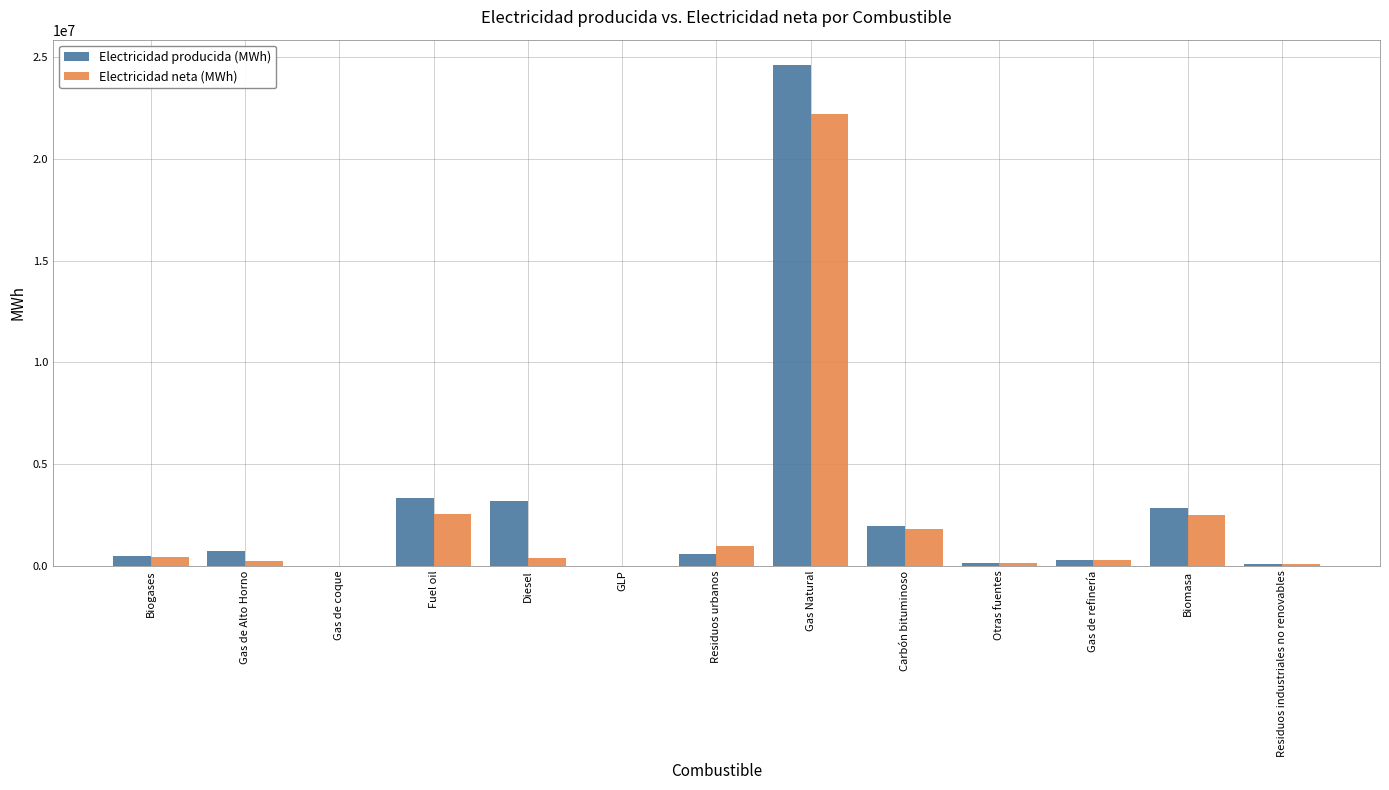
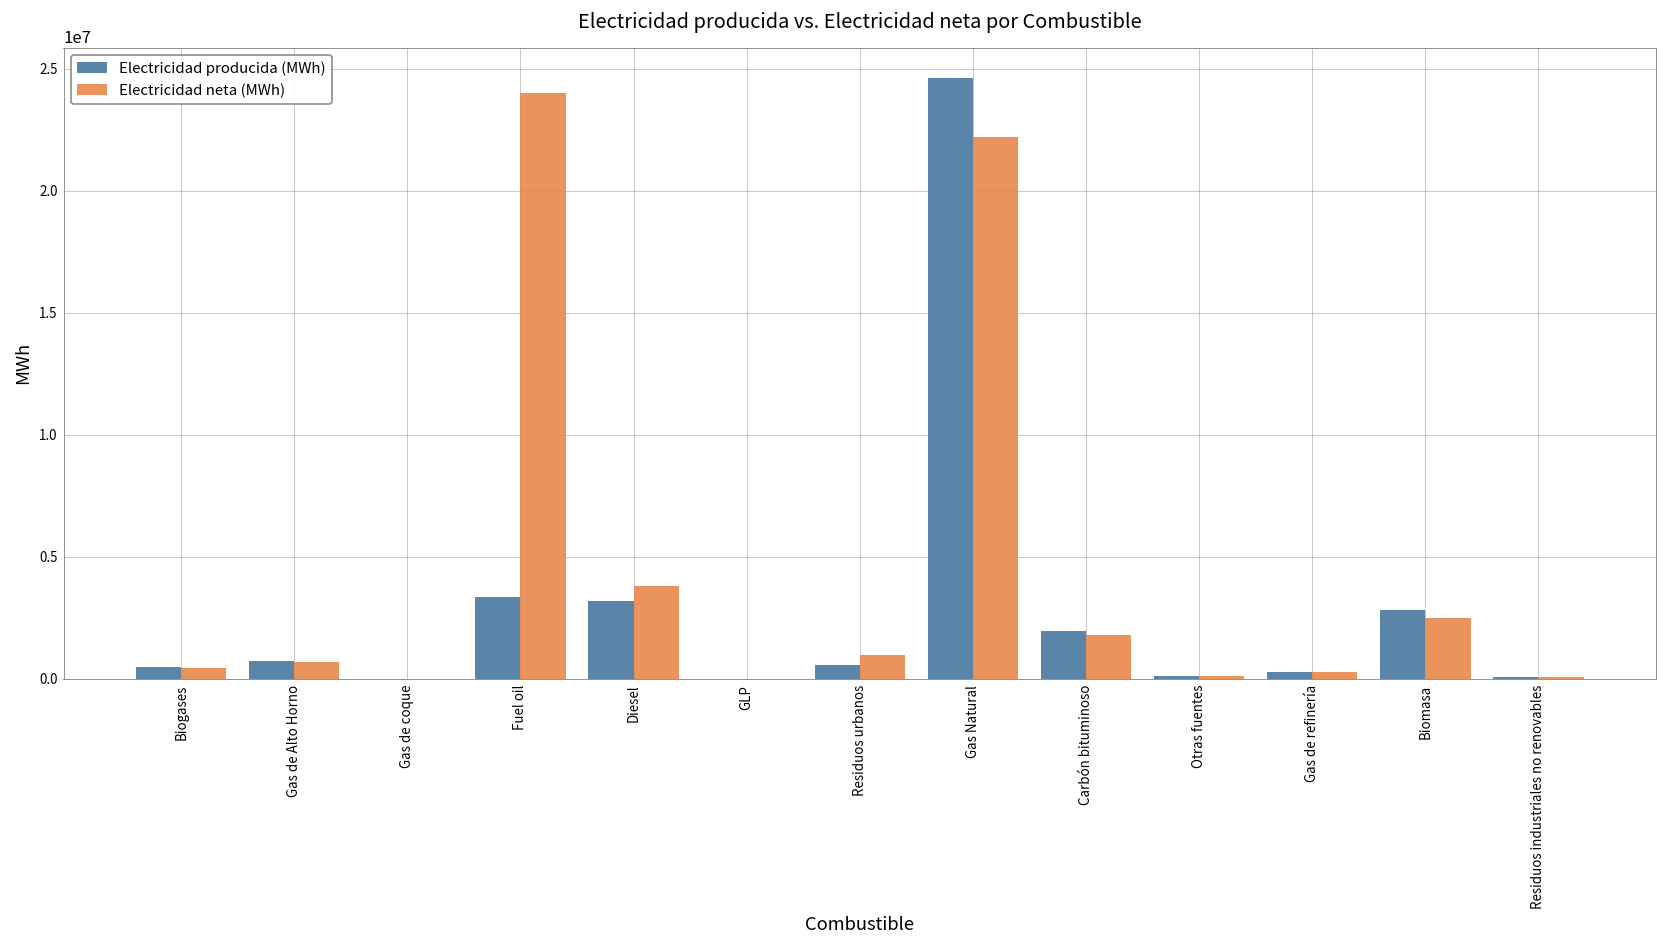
Electricidad neta (MWh), Gas de Alto Horno: 200000 -> 700000
Electricidad neta (MWh), Fuel oil: 2600000 -> 24000000
Electricidad neta (MWh), Diesel: 400000 -> 3800000
